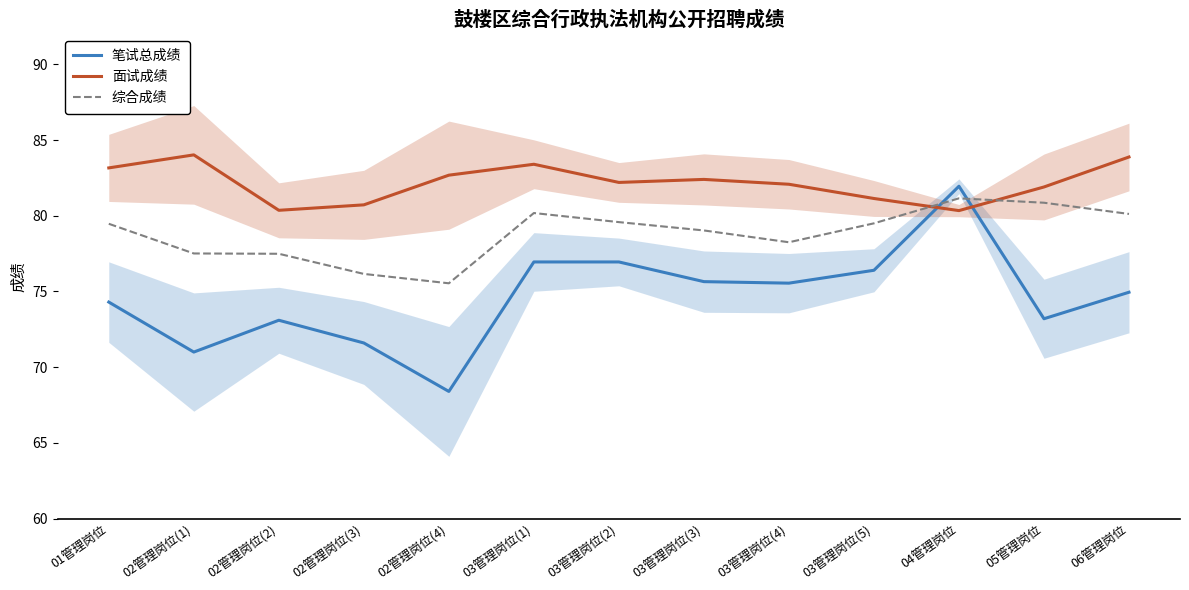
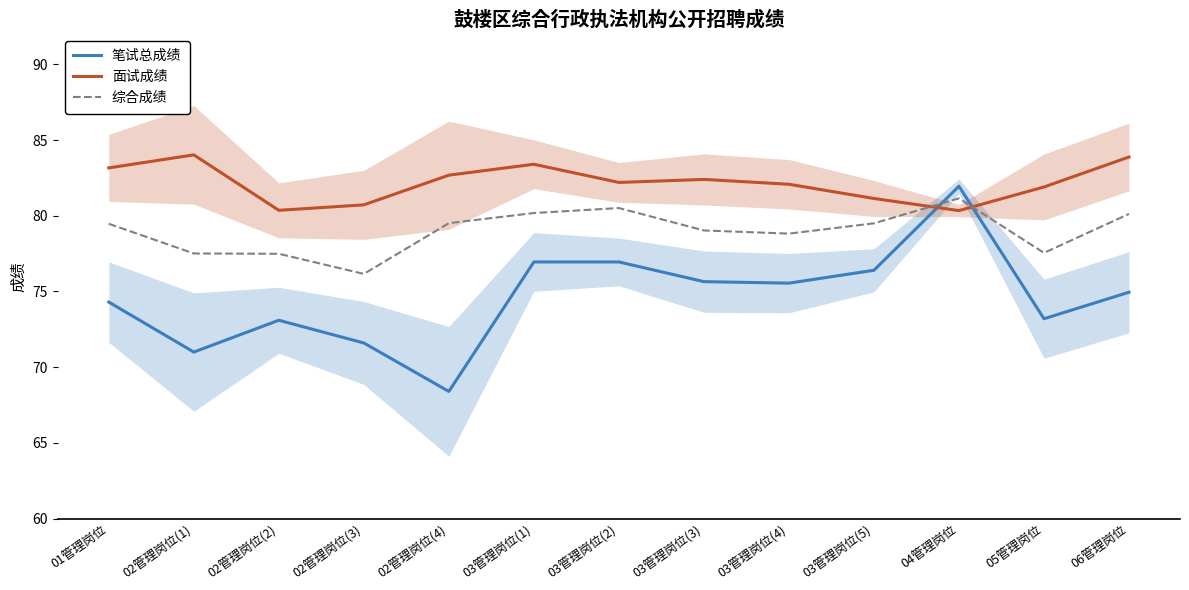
综合成绩, 02管理岗位(4): 75.5 -> 79.5
综合成绩, 03管理岗位(2): 79.6 -> 80.5
综合成绩, 03管理岗位(4): 78.3 -> 78.8
综合成绩, 05管理岗位: 80.9 -> 77.6
